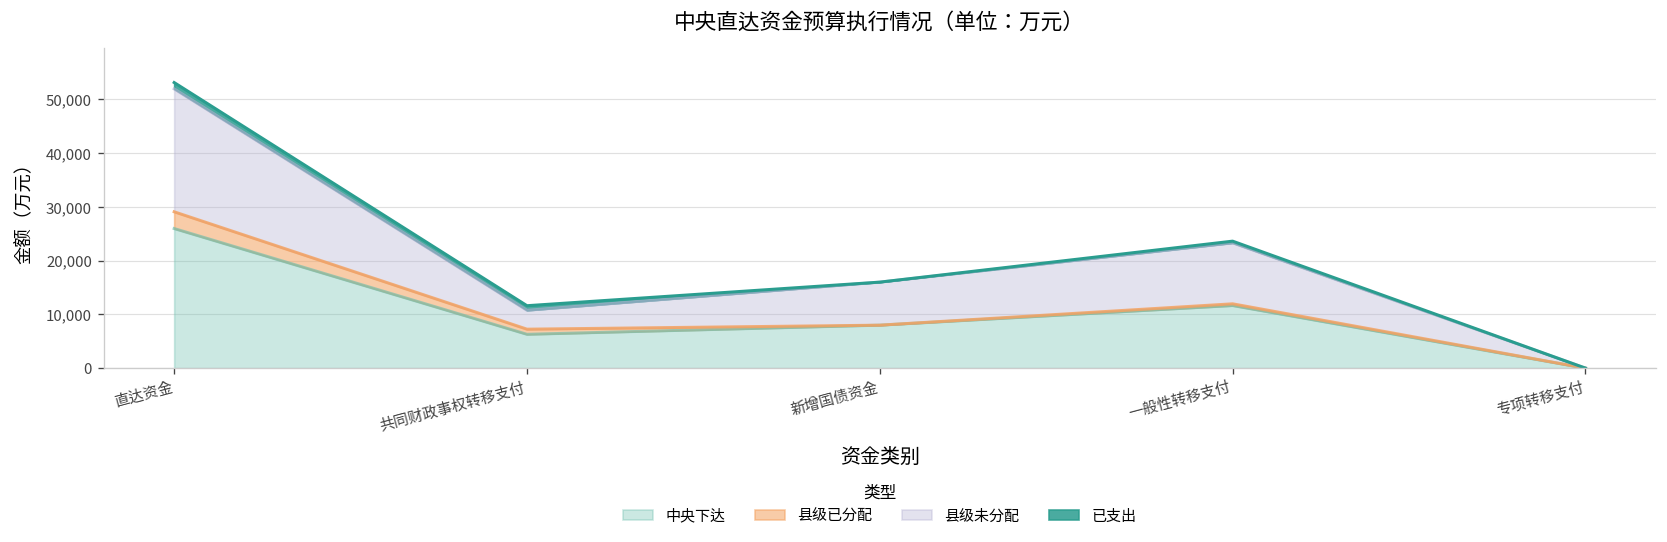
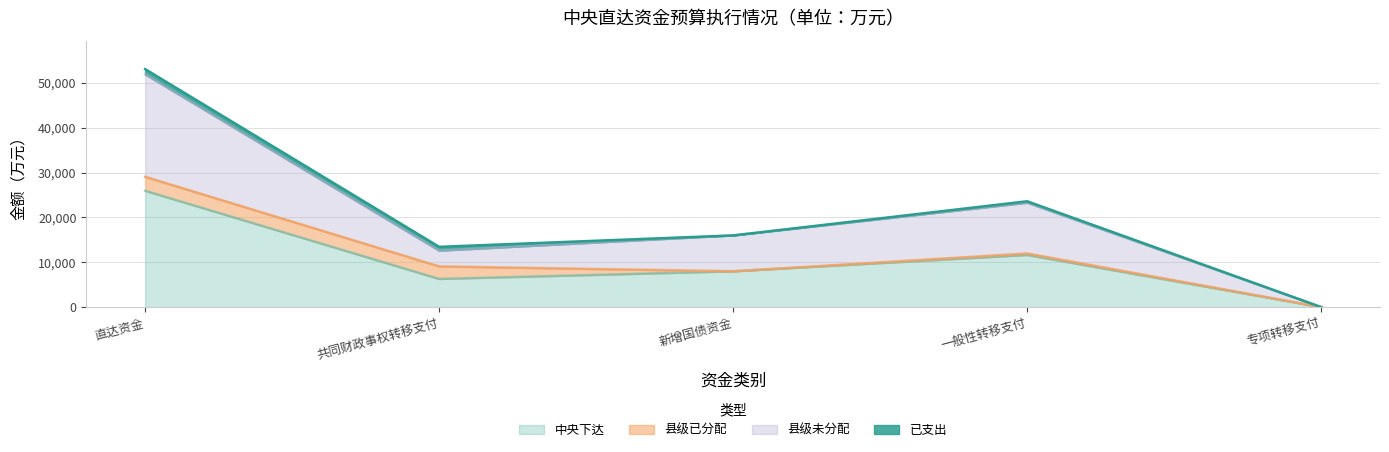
县级已分配, 共同财政事权转移支付: 1,000 -> 3,000
